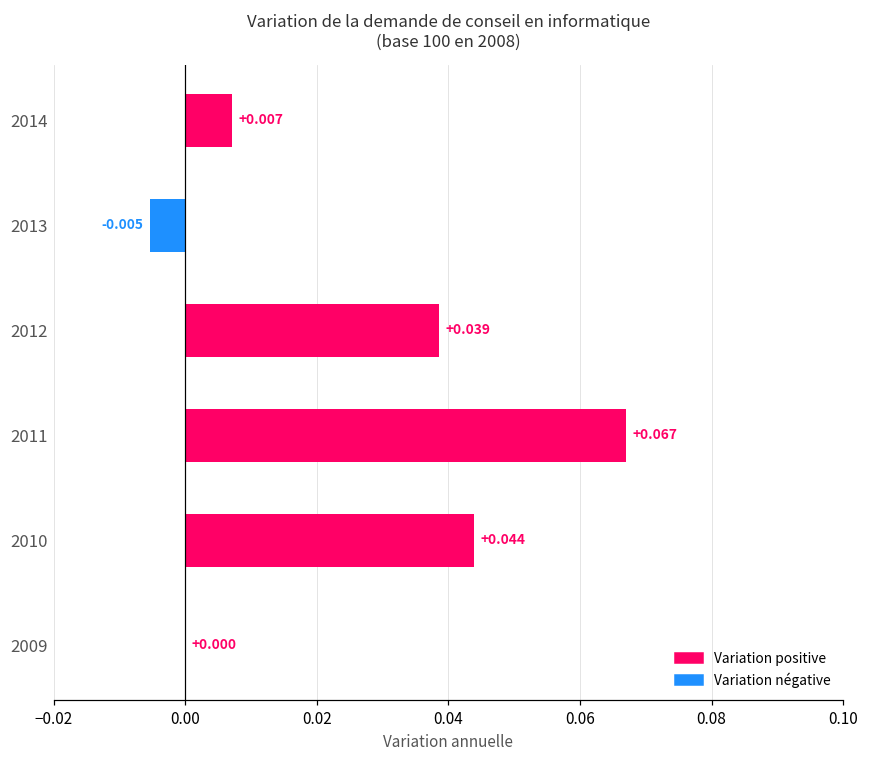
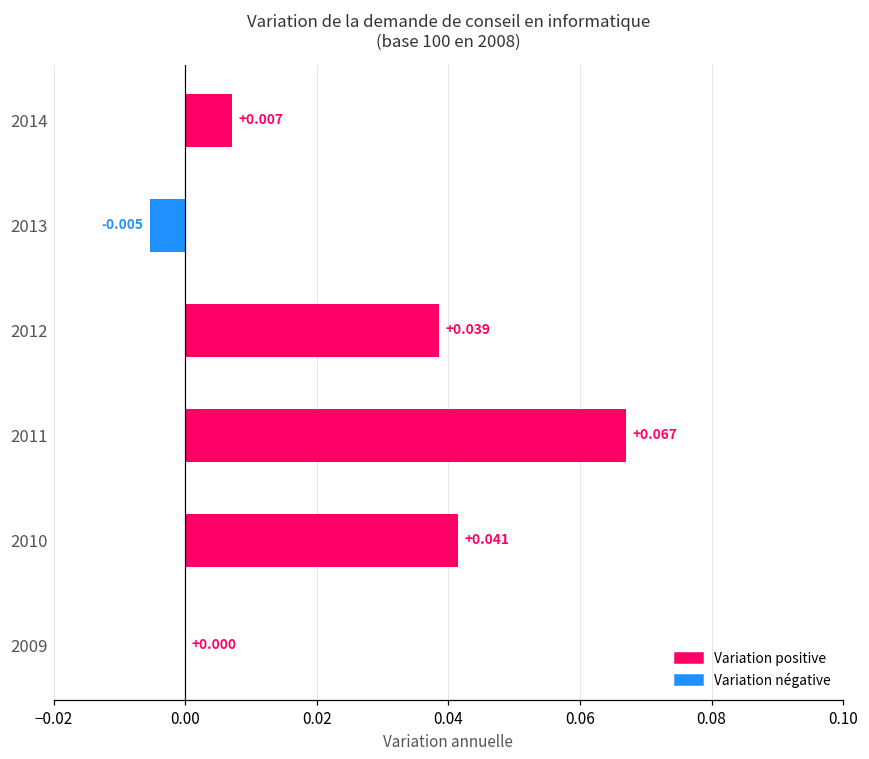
2010: +0.044 -> +0.041
